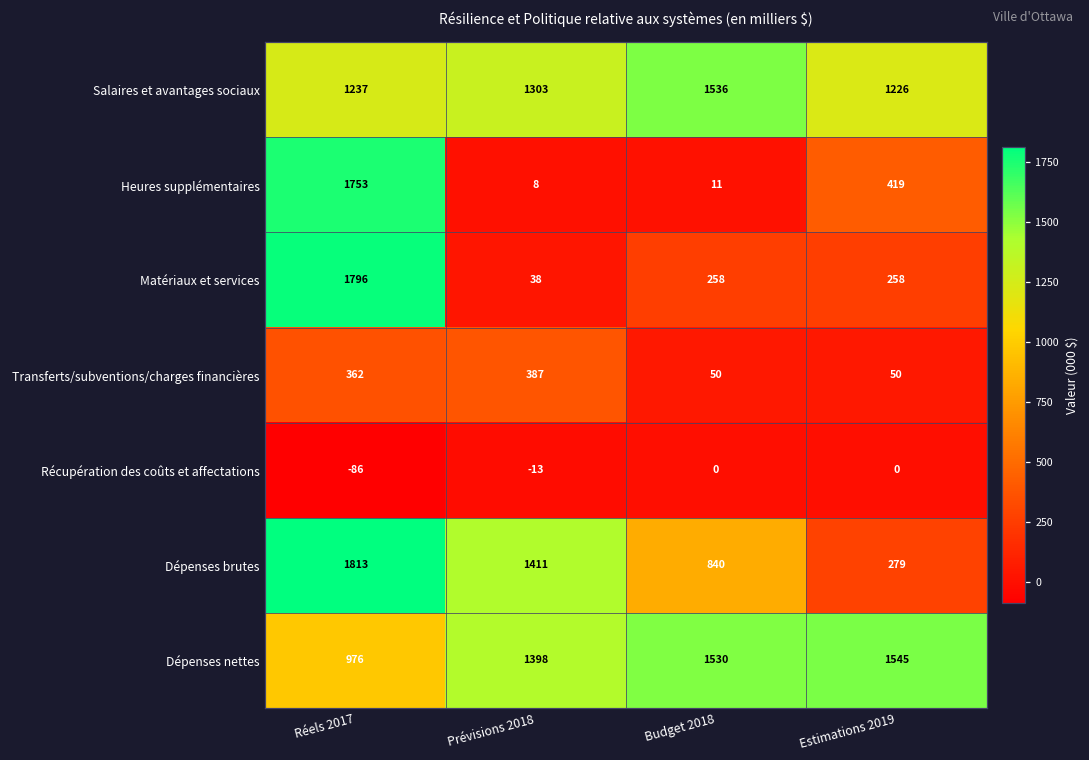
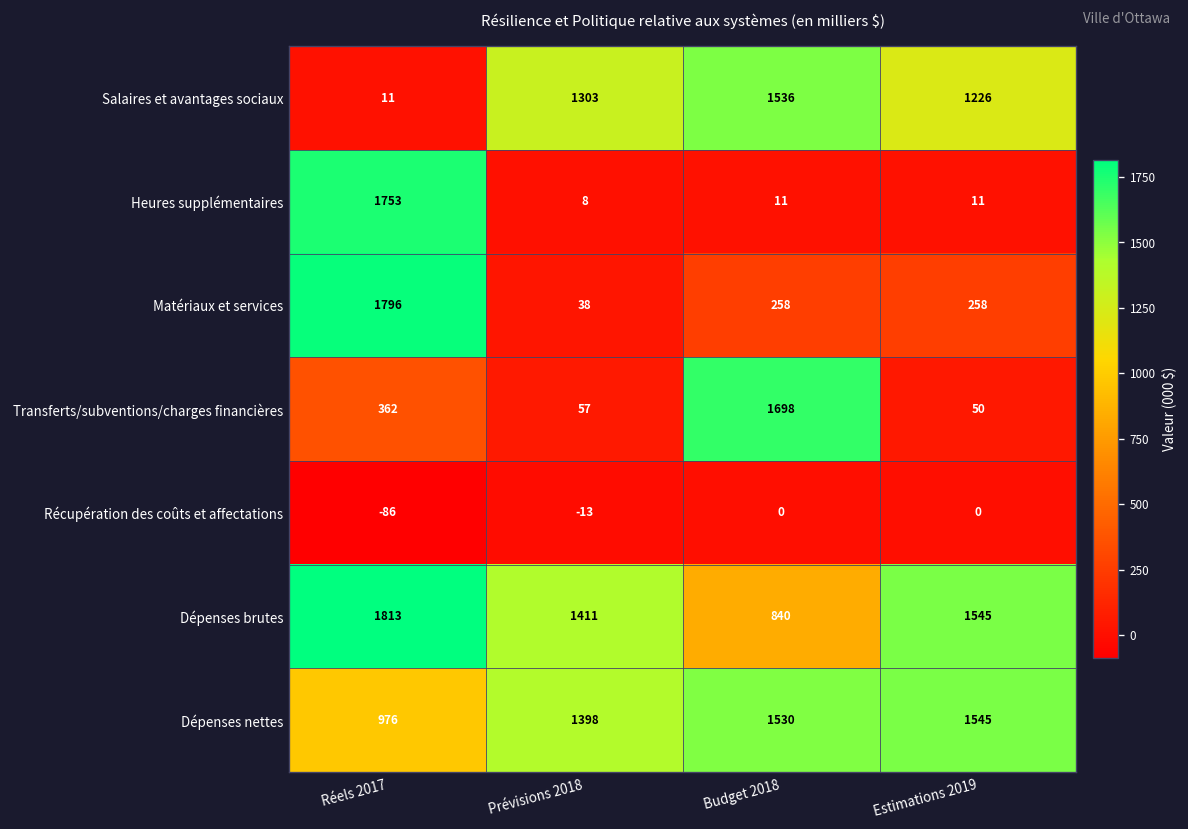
Salaires et avantages sociaux, Réels 2017: 1237 -> 11
Heures supplémentaires, Estimations 2019: 419 -> 11
Transferts/subventions/charges financières, Prévisions 2018: 387 -> 57
Transferts/subventions/charges financières, Budget 2018: 50 -> 1698
Dépenses brutes, Estimations 2019: 279 -> 1545
